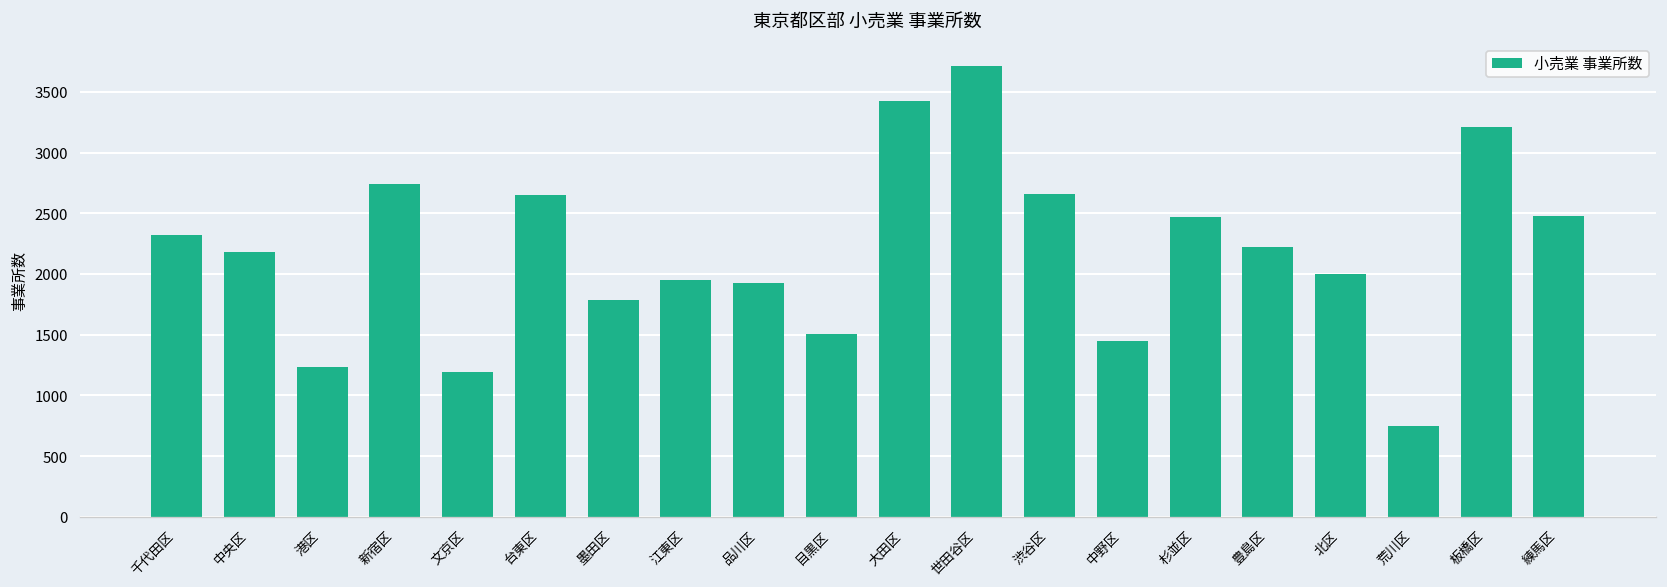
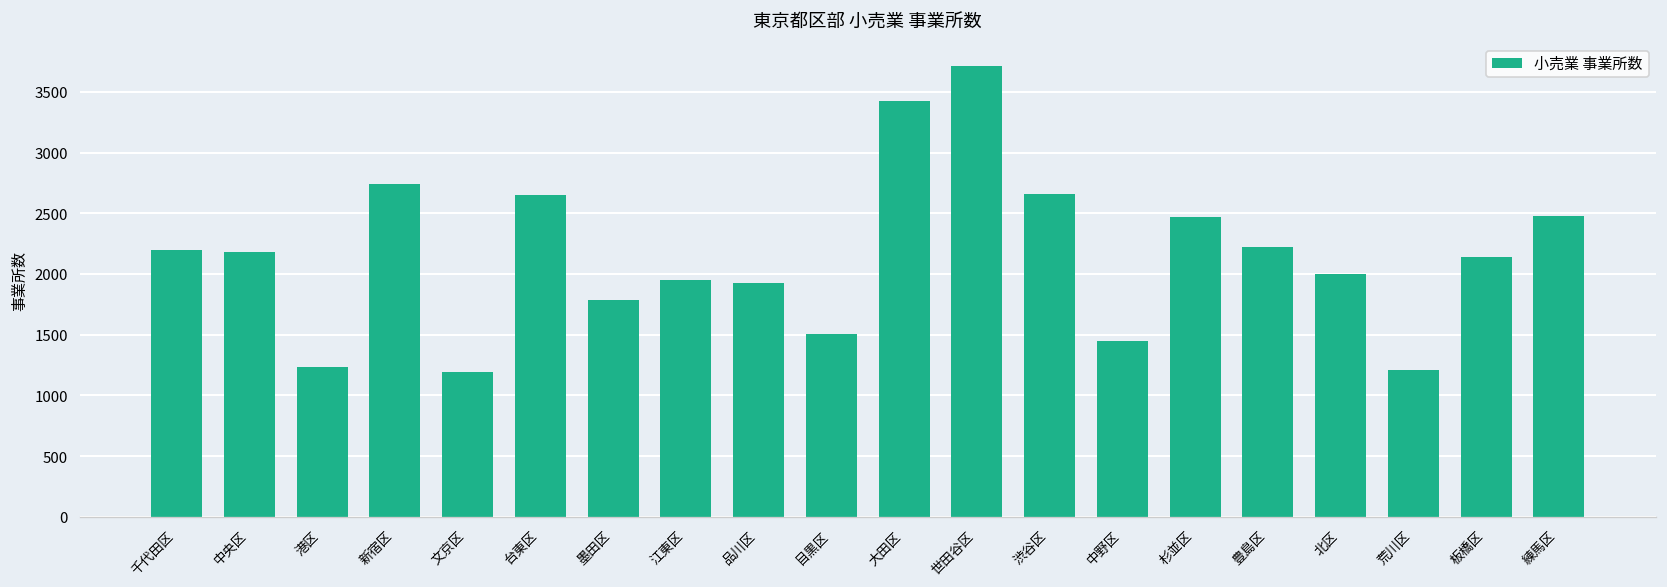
千代田区: 2330 -> 2200
荒川区: 750 -> 1210
板橋区: 3210 -> 2140
